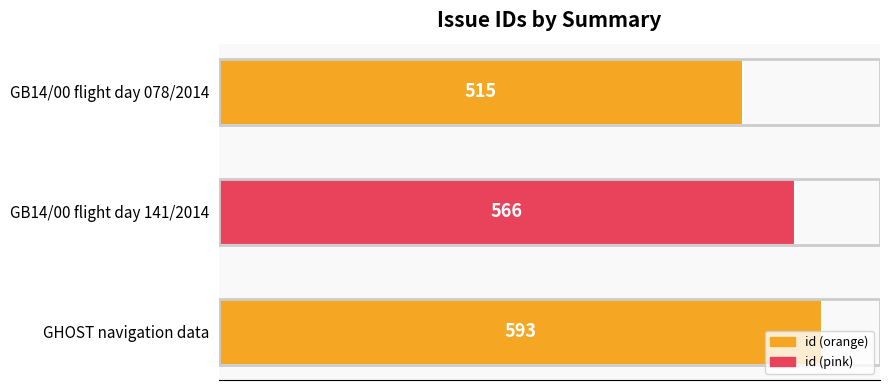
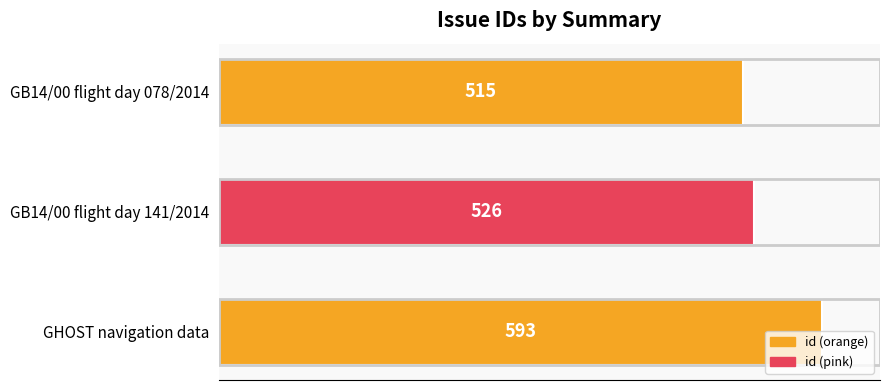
GB14/00 flight day 141/2014: 566 -> 526
